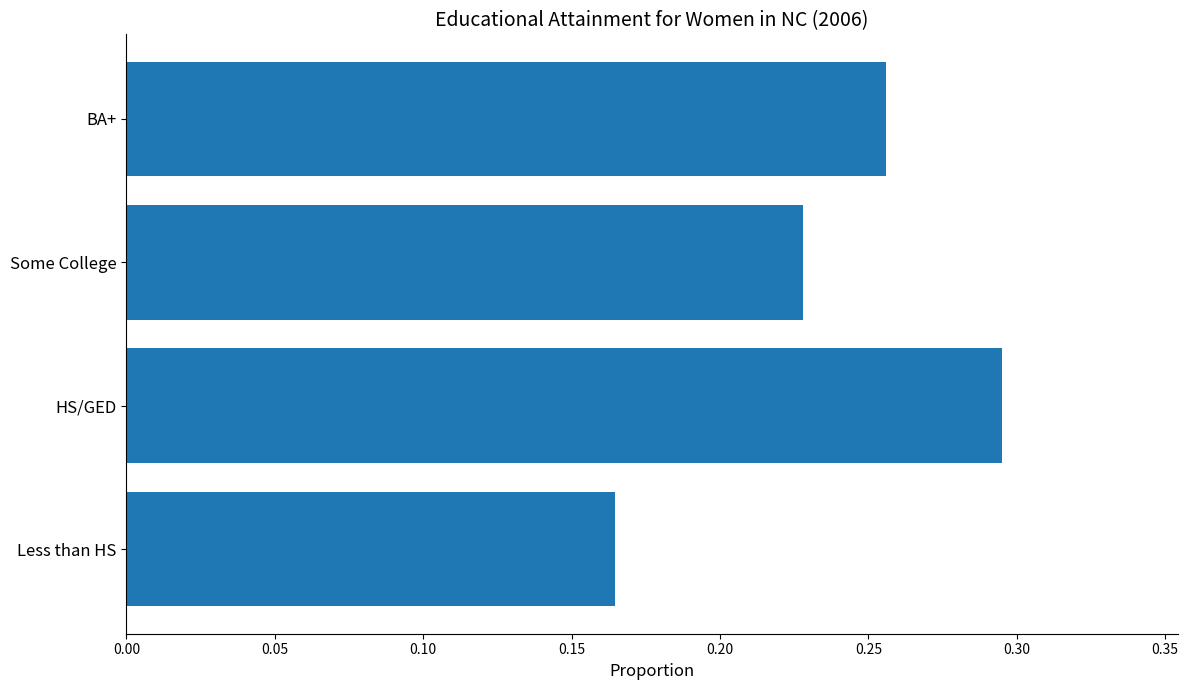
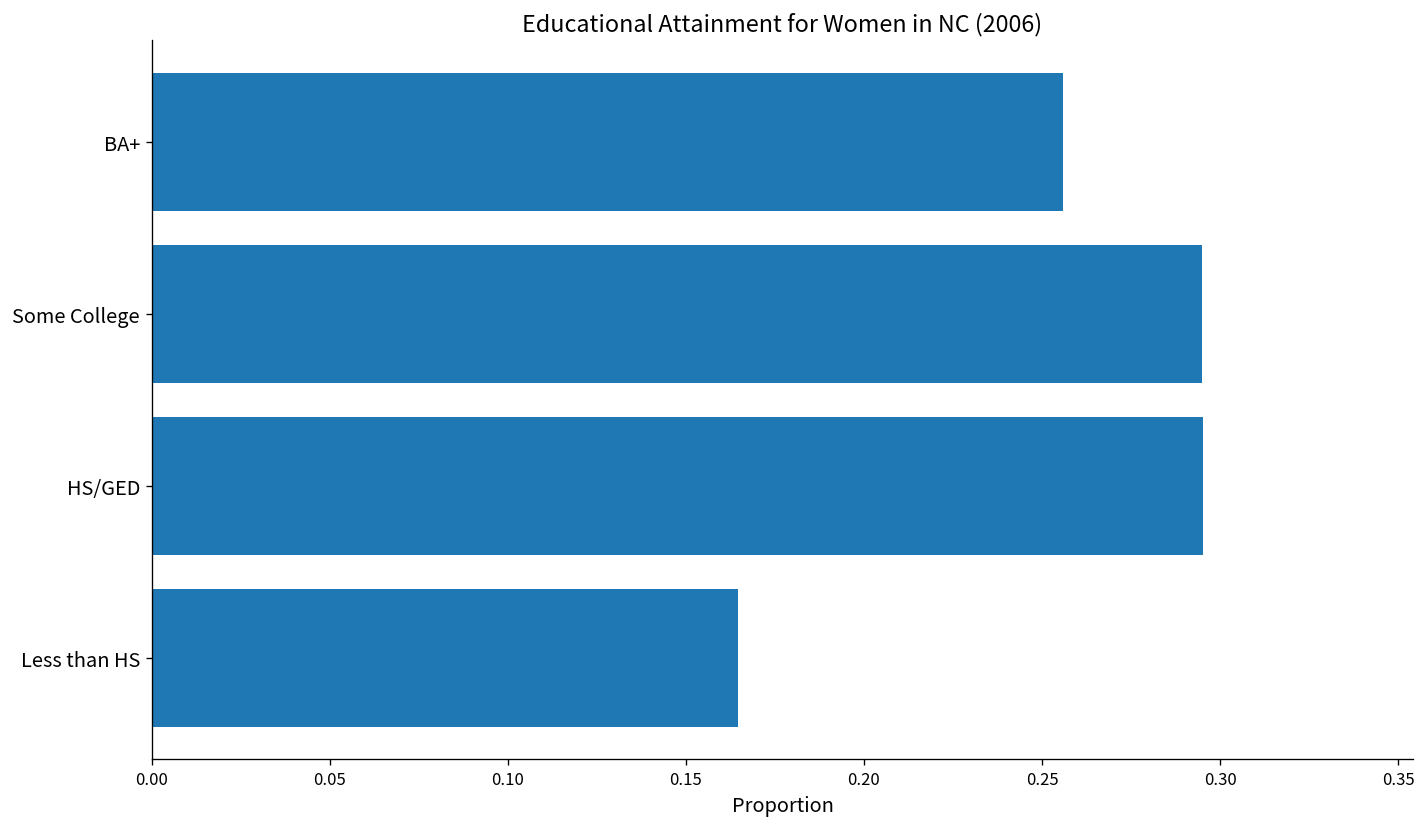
Some College: 0.228 -> 0.295
